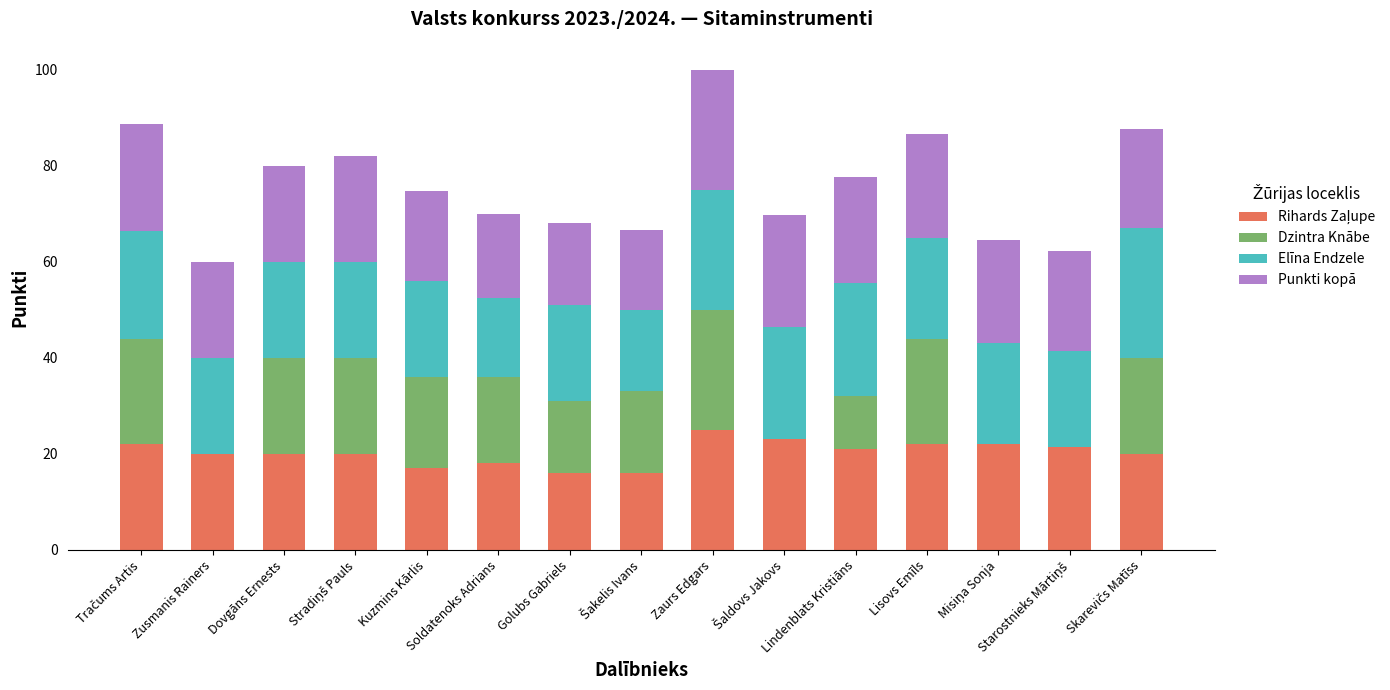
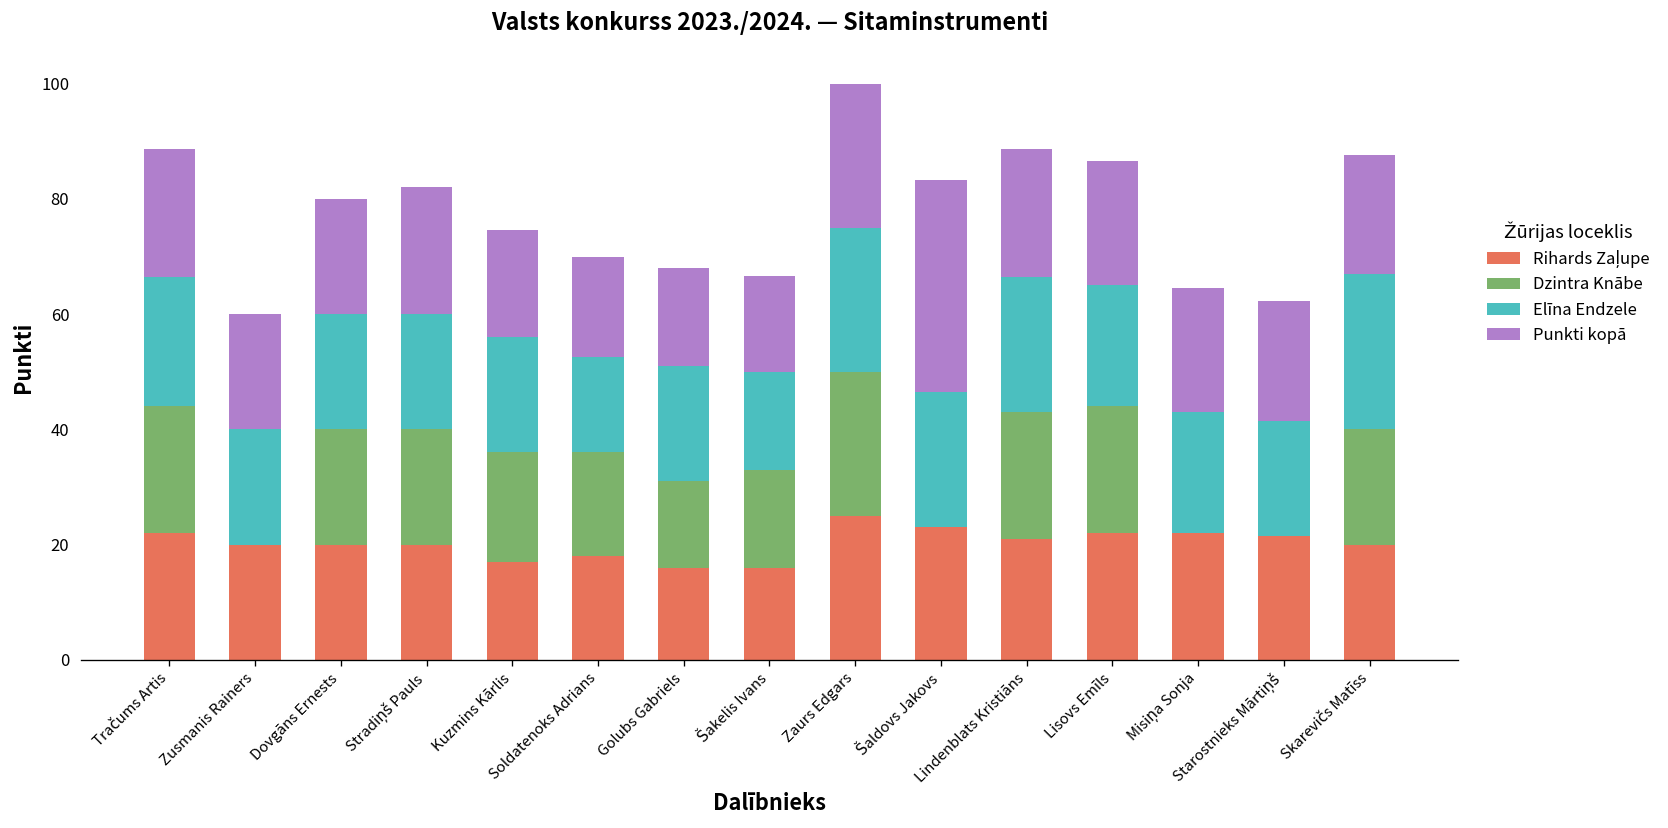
Punkti kopā, Šaldovs Jakovs: 23 -> 37
Dzintra Knābe, Lindenblats Kristiāns: 11 -> 22
